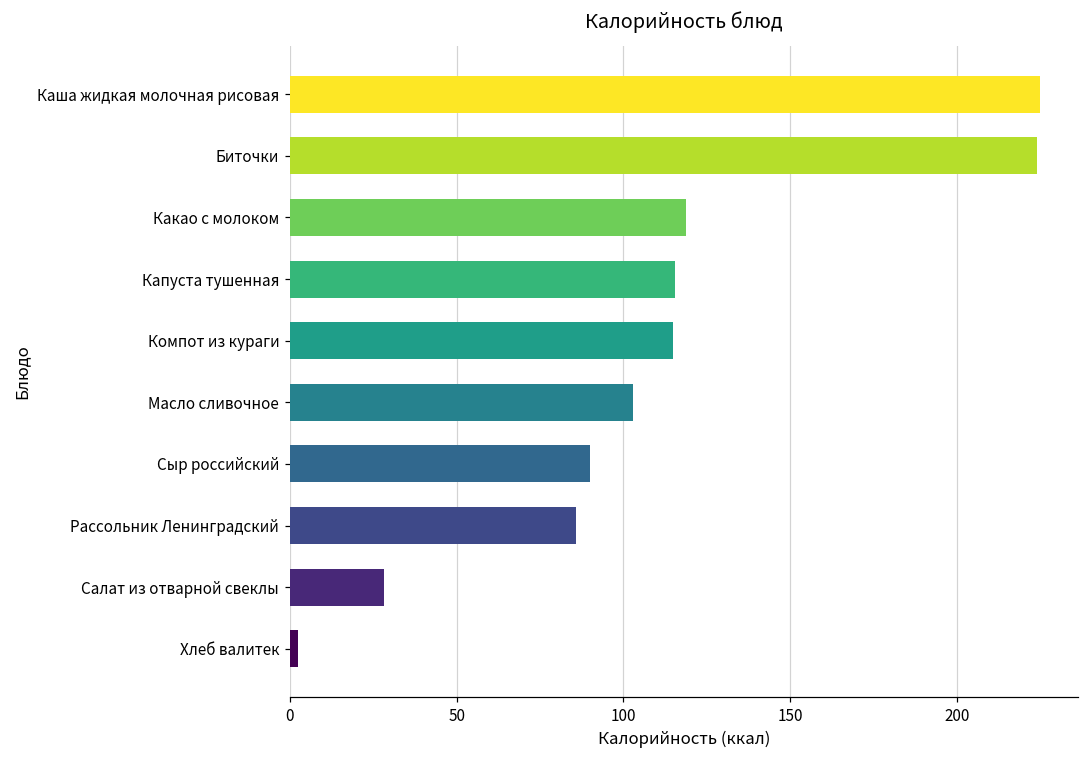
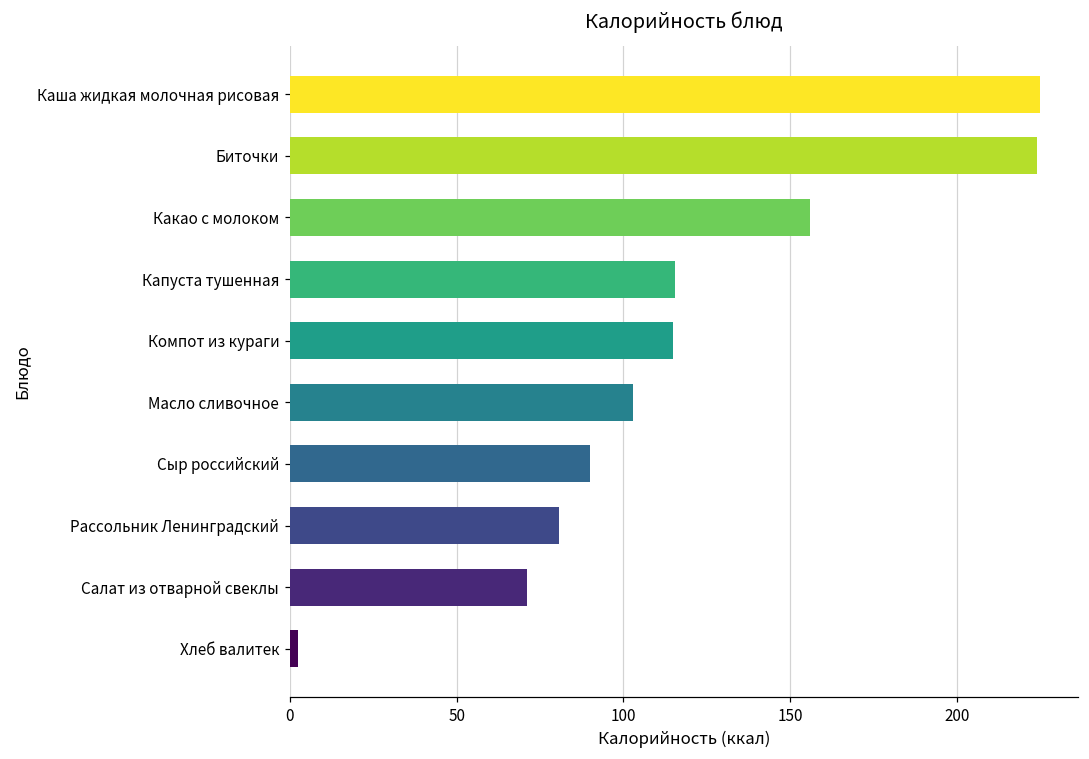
Какао с молоком: 119 -> 156
Рассольник Ленинградский: 86 -> 81
Салат из отварной свеклы: 28 -> 71
